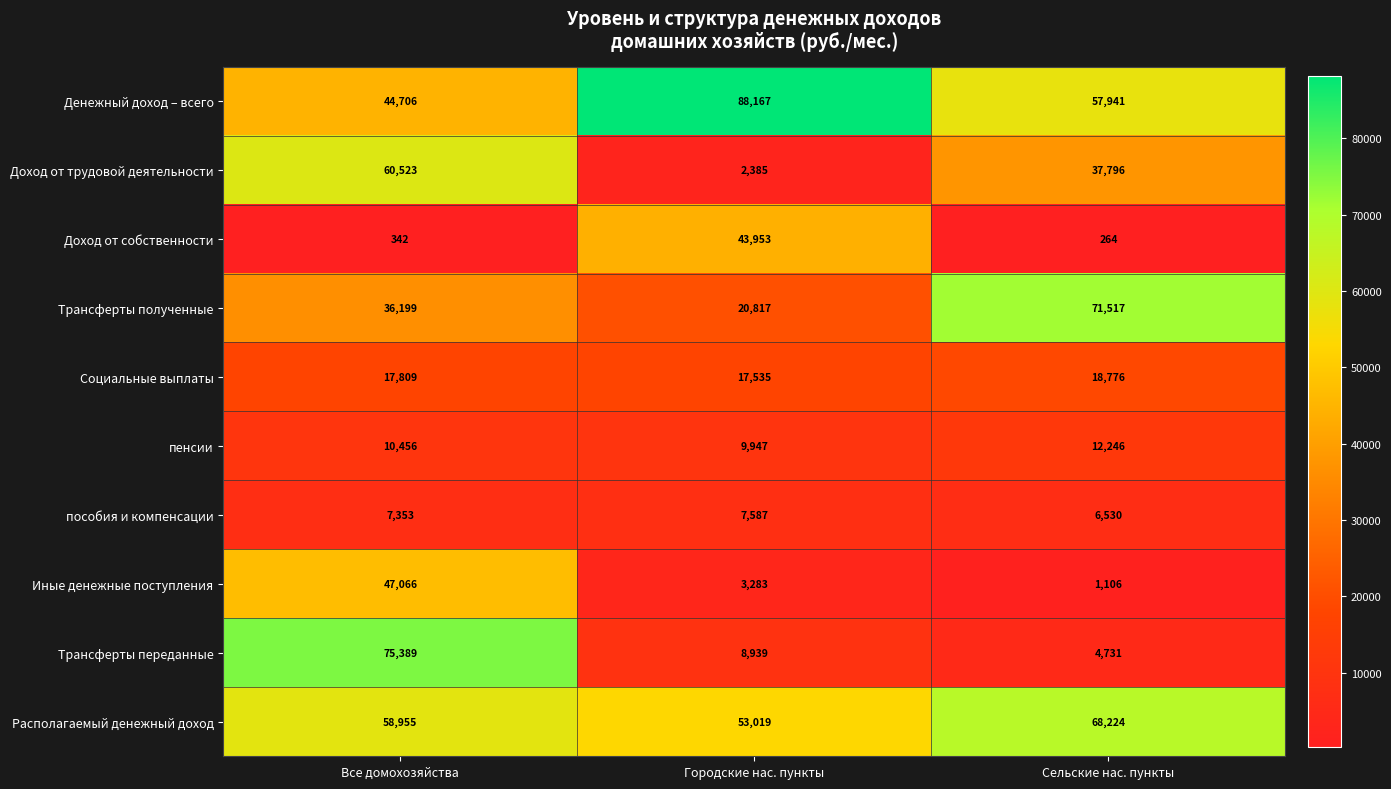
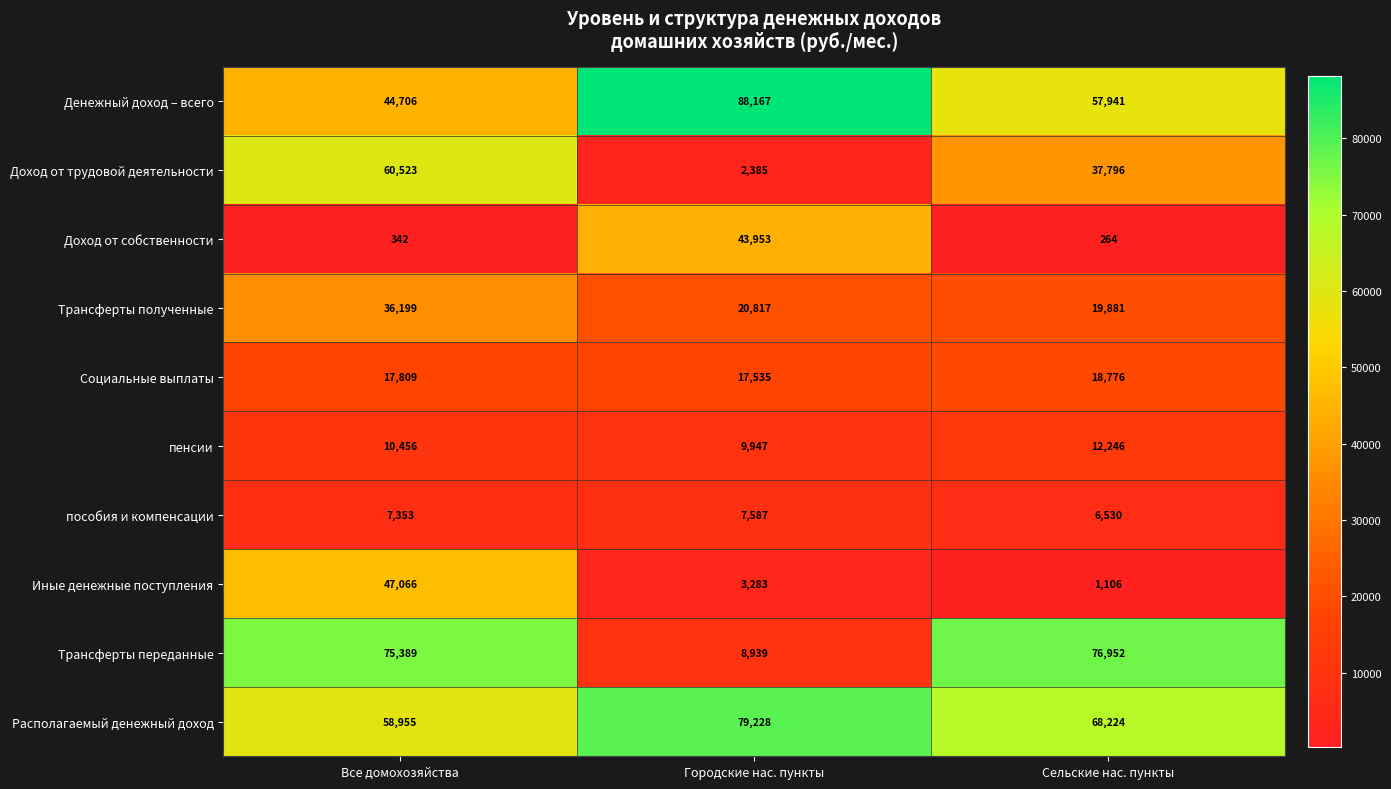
Трансферты полученные, Сельские нас. пункты: 71,517 -> 19,881
Трансферты переданные, Сельские нас. пункты: 4,731 -> 76,952
Располагаемый денежный доход, Городские нас. пункты: 53,019 -> 79,228
